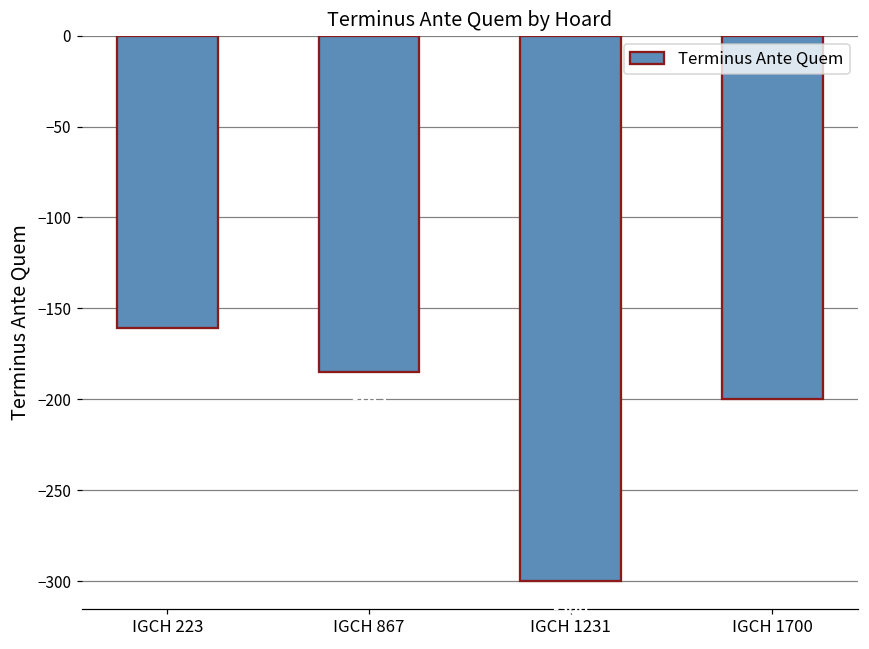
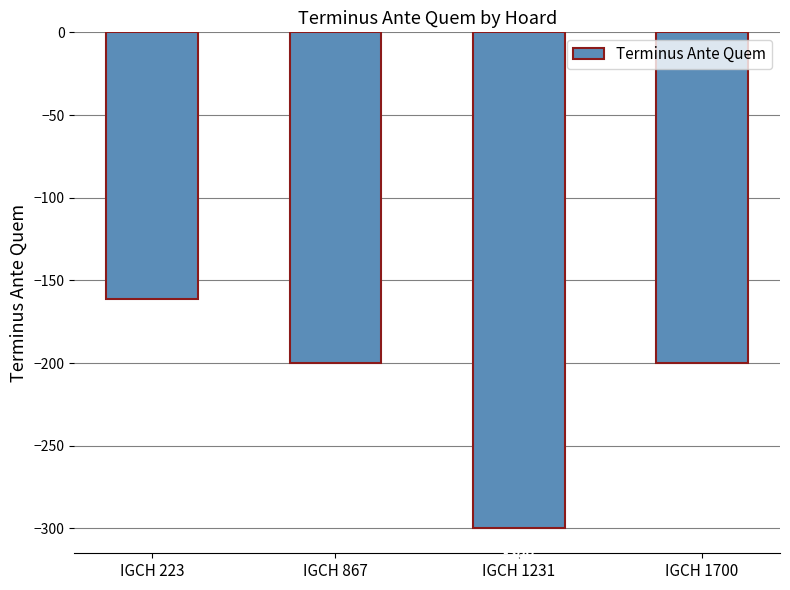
IGCH 867: -185 -> -200
